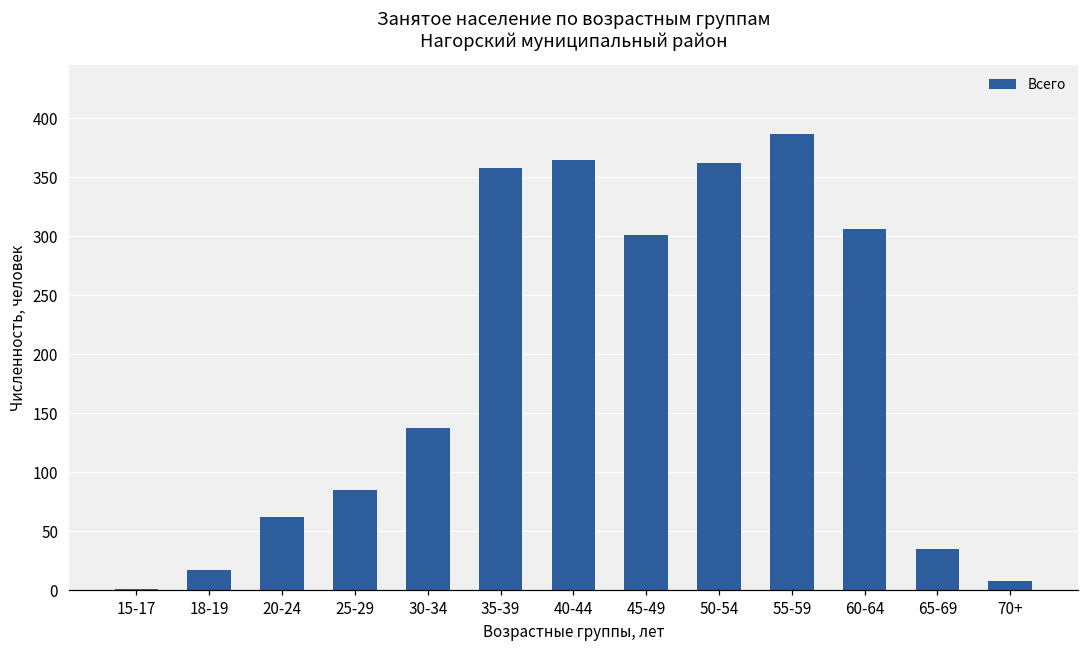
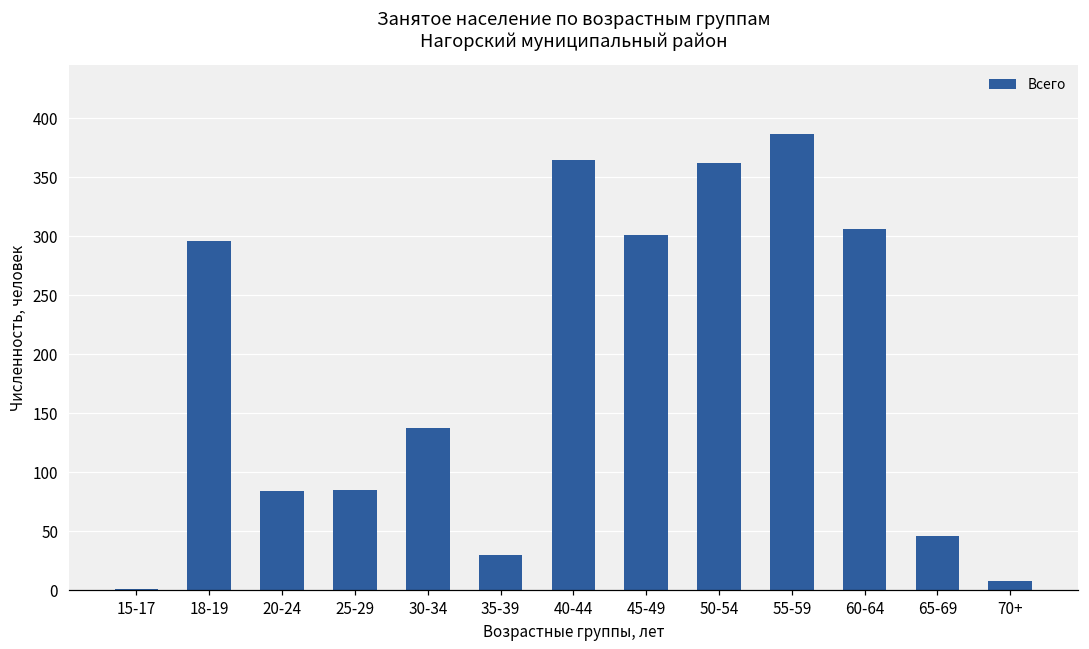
18-19: 17 -> 296
20-24: 62 -> 84
35-39: 358 -> 30
65-69: 35 -> 46
